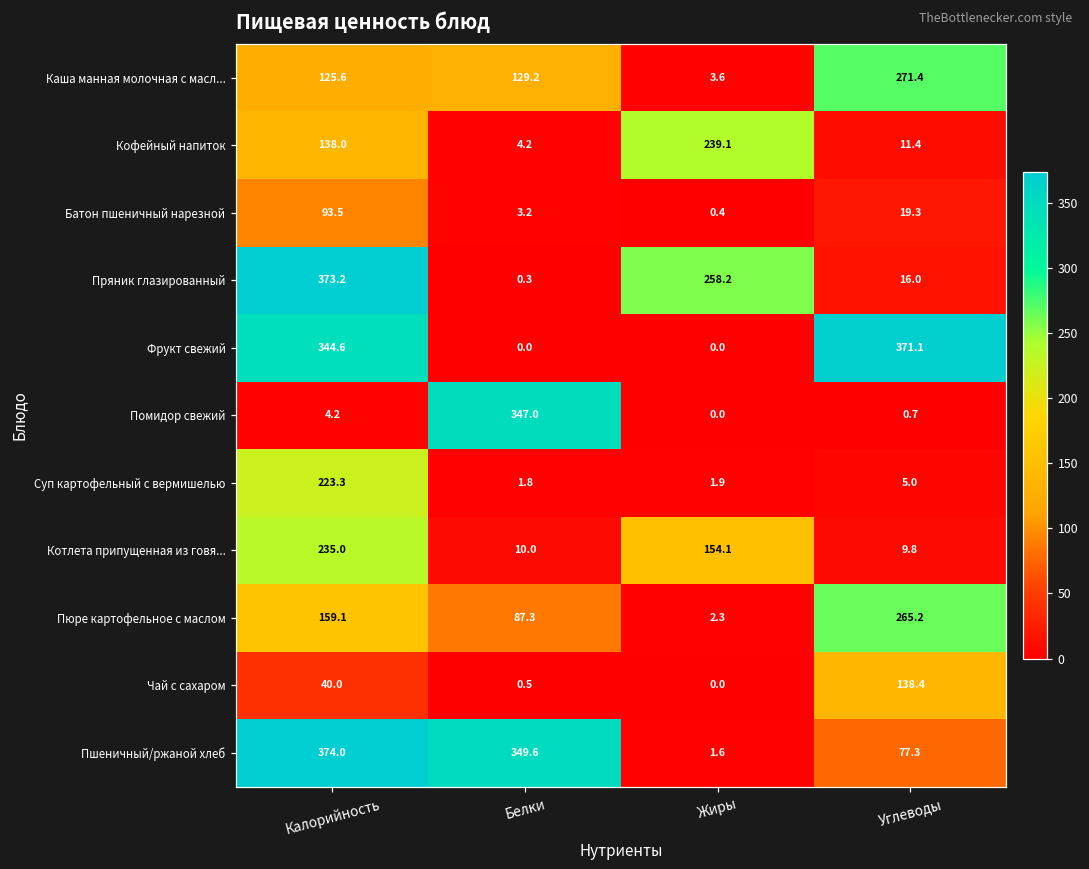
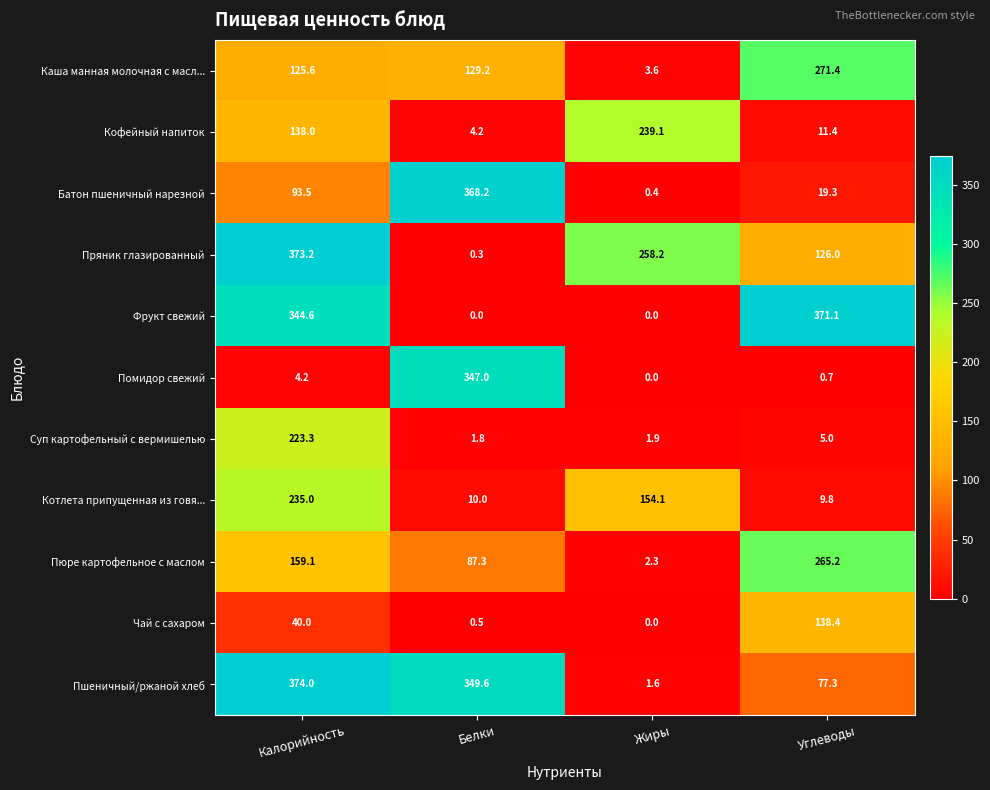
Батон пшеничный нарезной, Белки: 3.2 -> 368.2
Пряник глазированный, Углеводы: 16.0 -> 126.0
